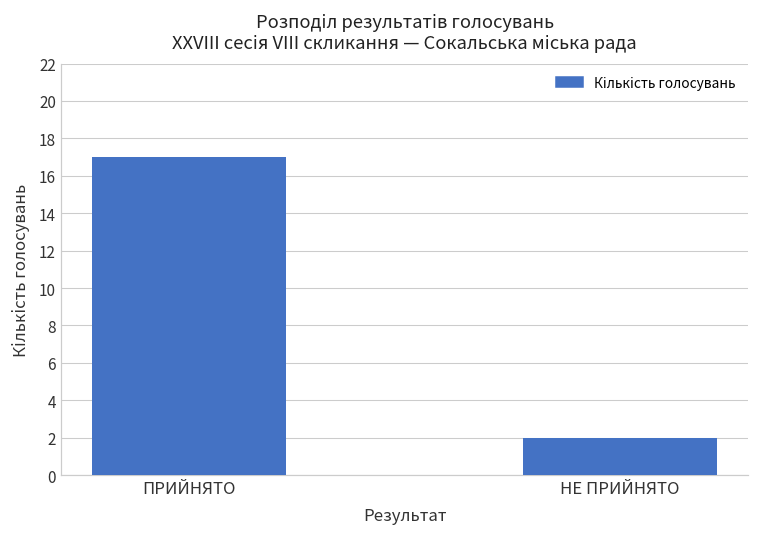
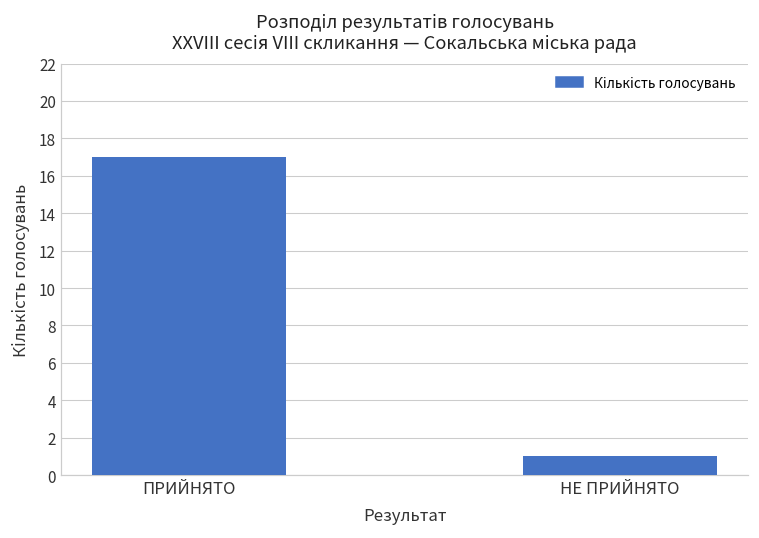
НЕ ПРИЙНЯТО: 2 -> 1
